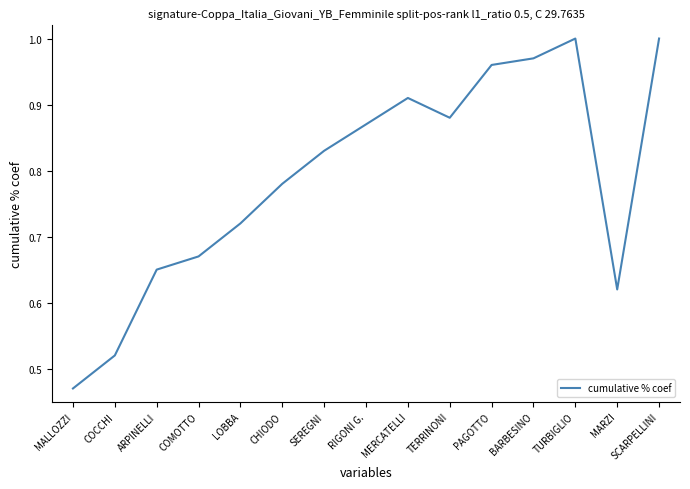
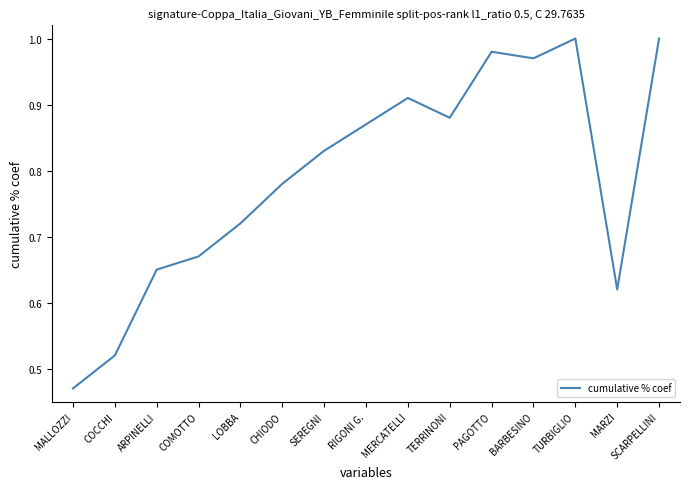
PAGOTTO: 0.96 -> 0.98
